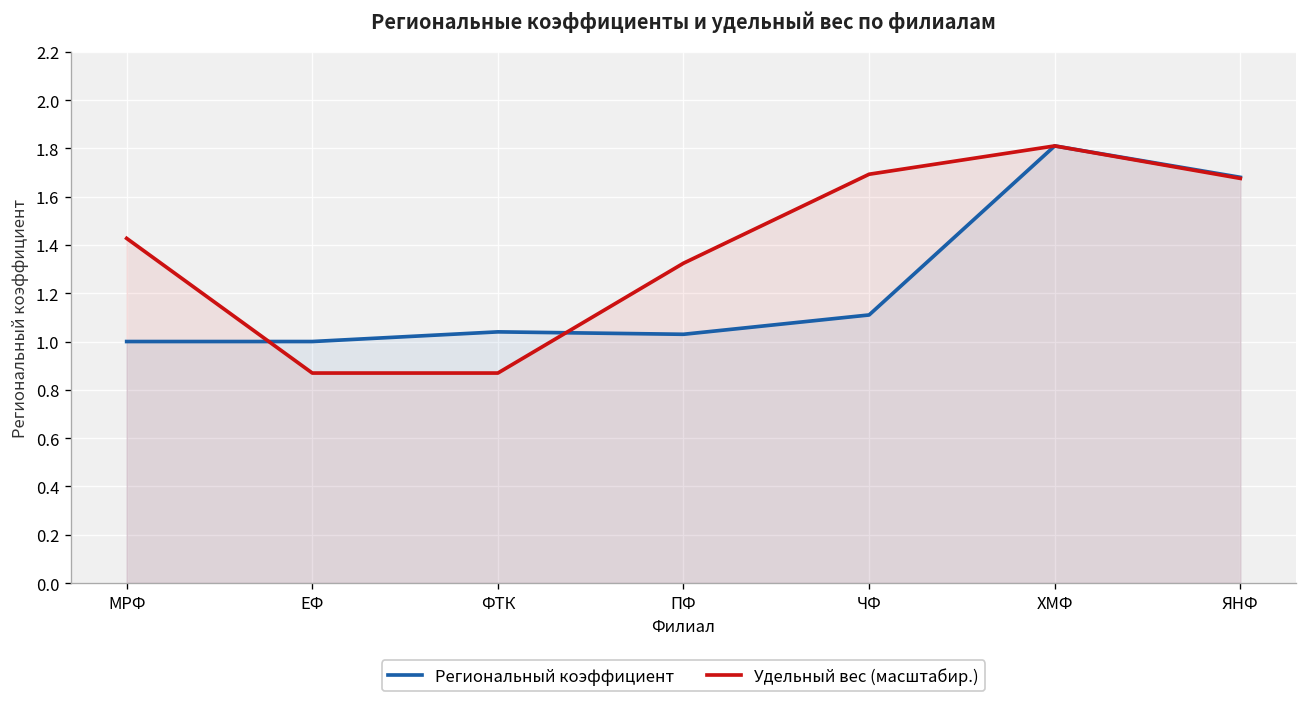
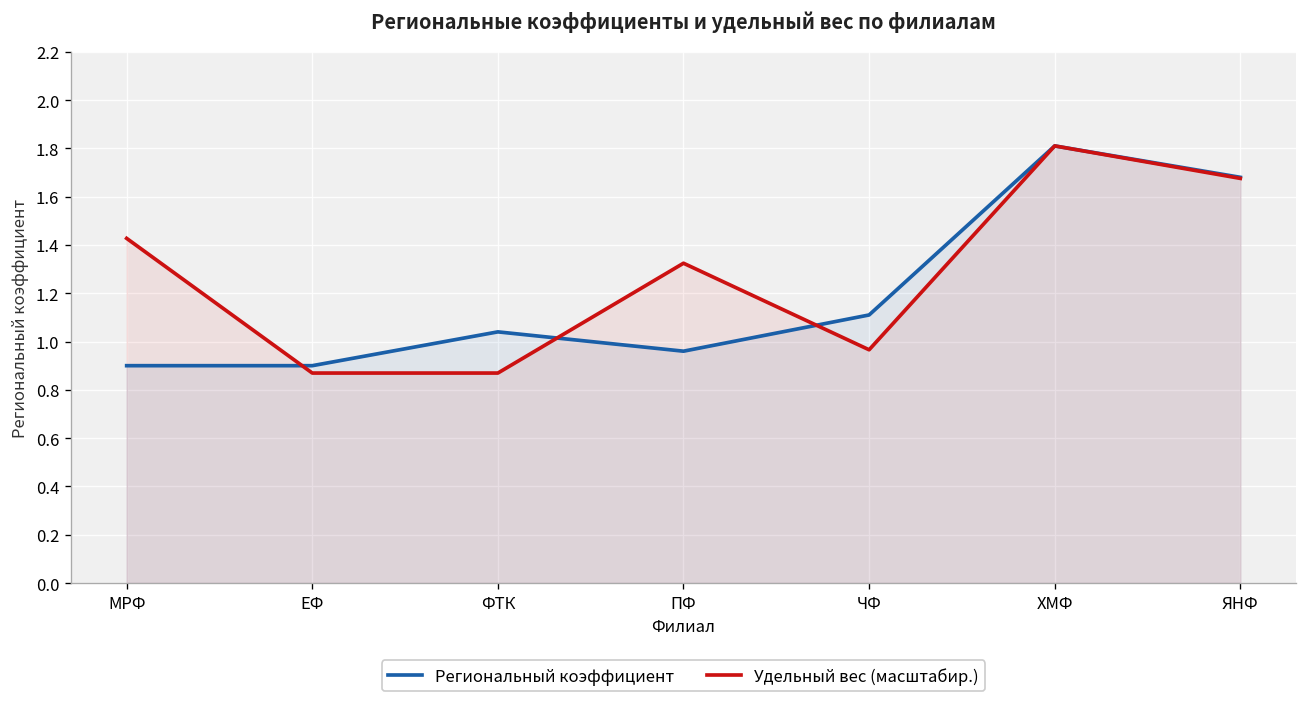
Региональный коэффициент, МРФ: 1.0 -> 0.9
Региональный коэффициент, ЕФ: 1.0 -> 0.9
Региональный коэффициент, ПФ: 1.03 -> 0.96
Удельный вес (масштабир.), ЧФ: 1.69 -> 0.97
